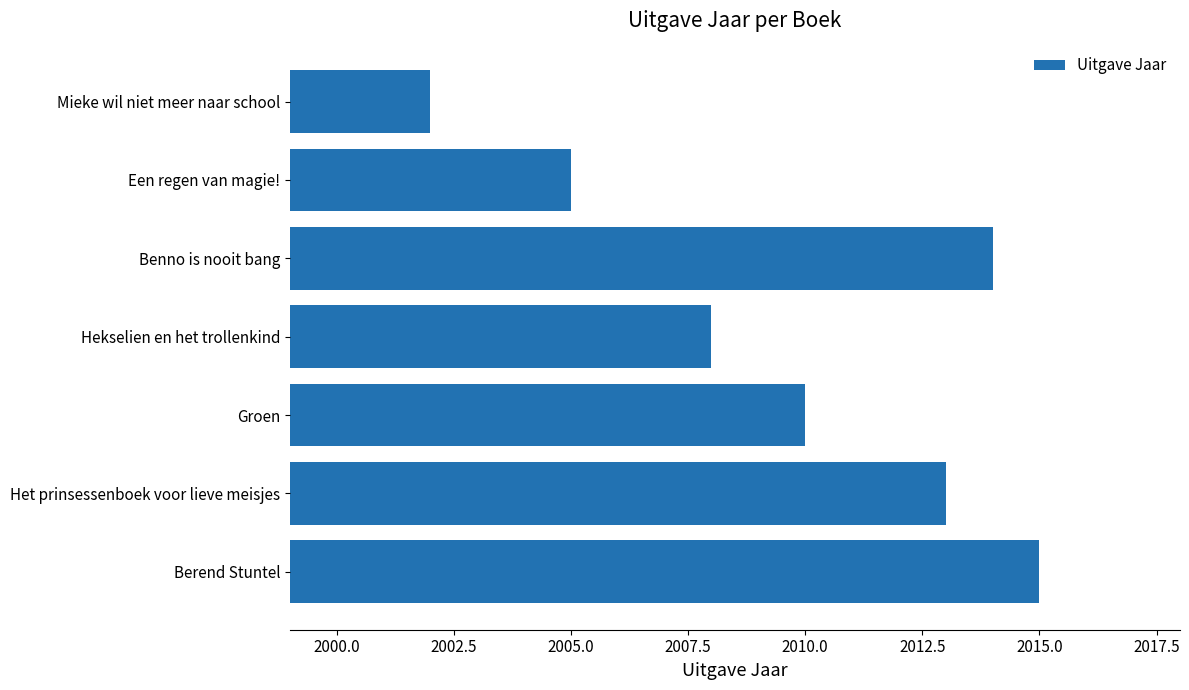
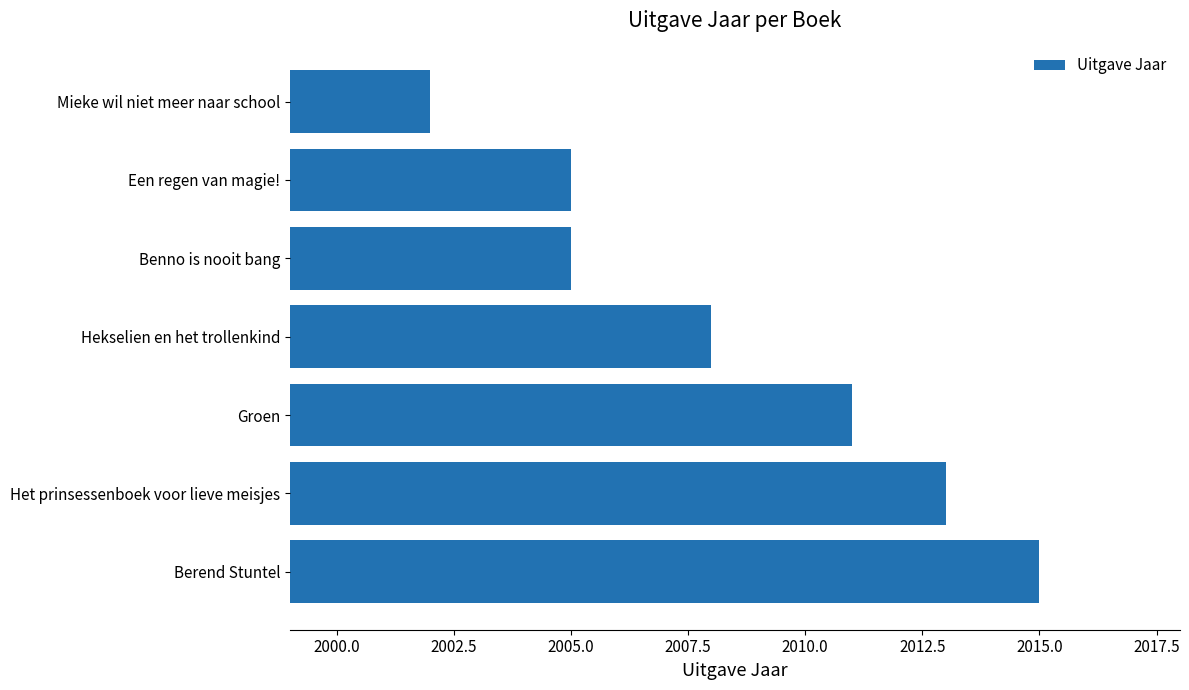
Benno is nooit bang: 2014 -> 2005
Groen: 2010 -> 2011
